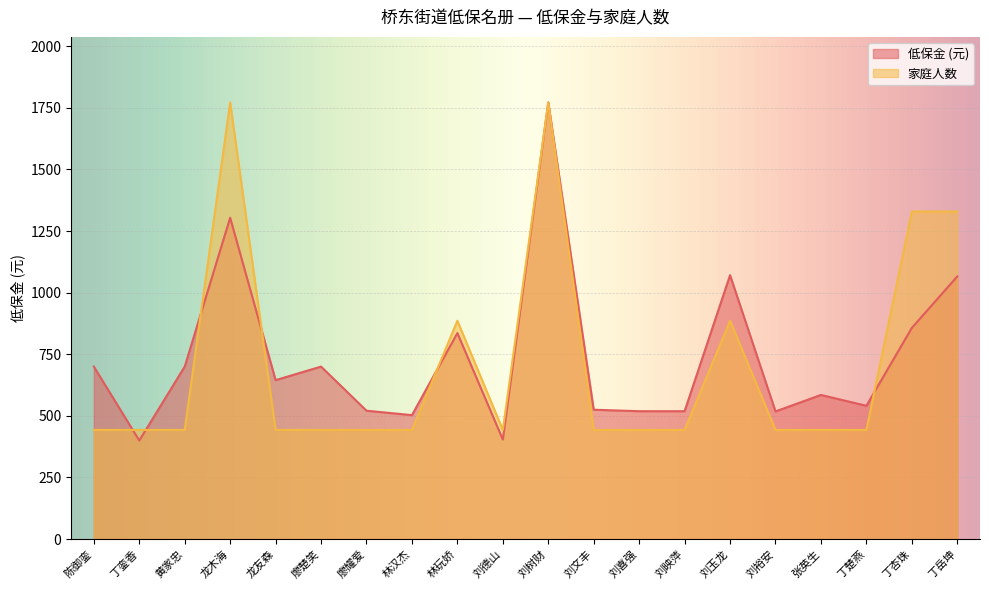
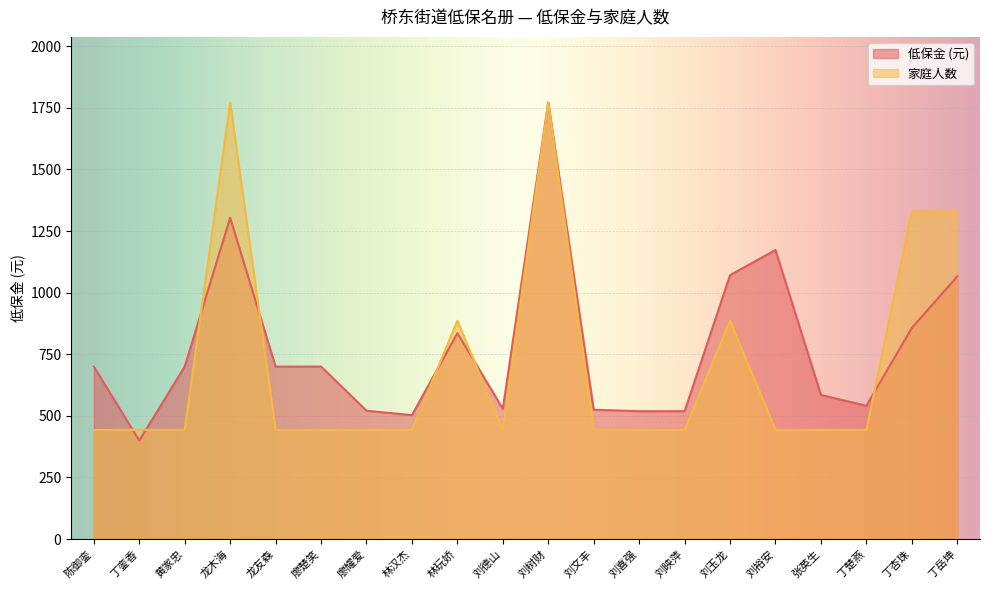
低保金 (元), 龙友森: 650 -> 700
低保金 (元), 刘德山: 400 -> 530
低保金 (元), 刘裕安: 520 -> 1170
